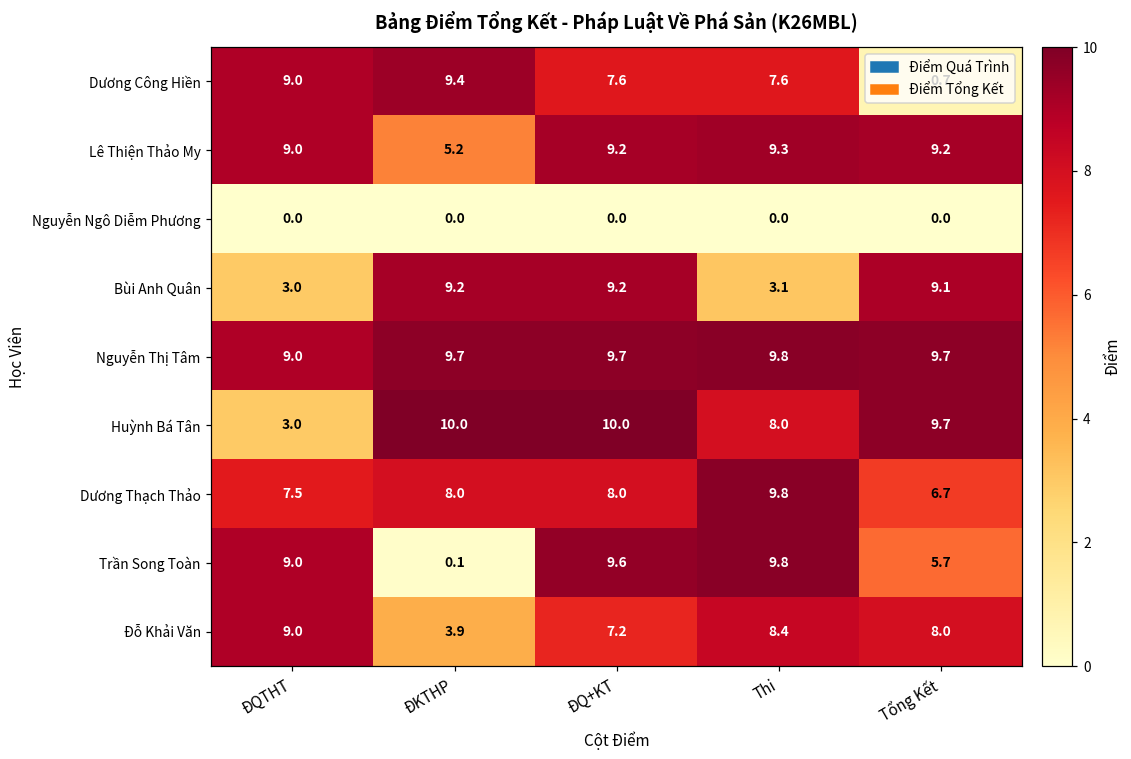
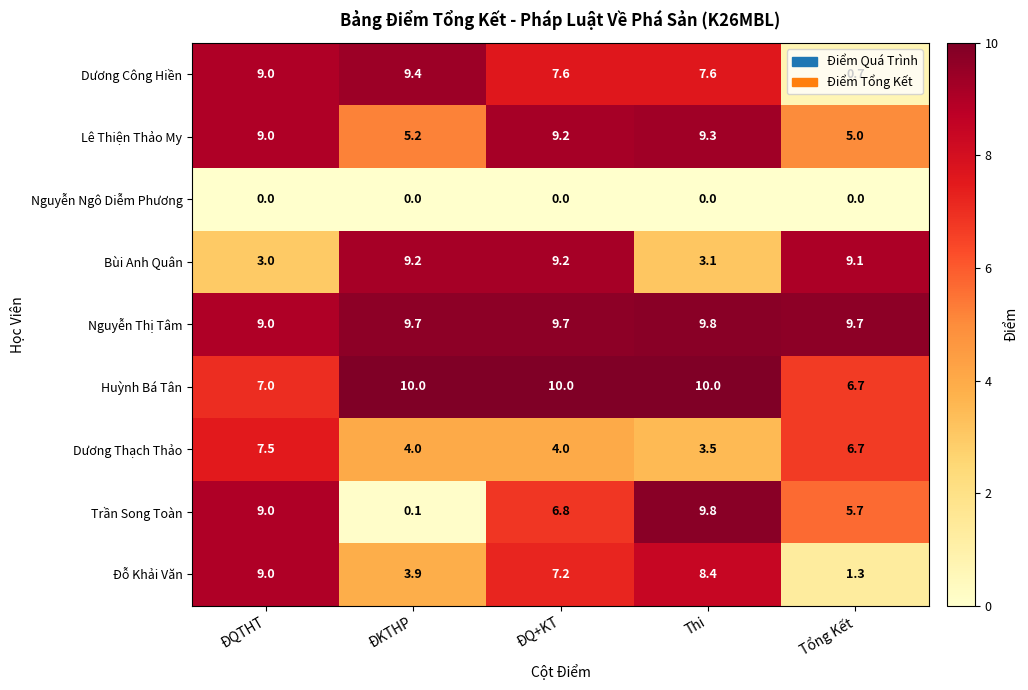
Lê Thiện Thảo My, Tổng Kết: 9.2 -> 5.0
Huỳnh Bá Tân, ĐQTHT: 3.0 -> 7.0
Huỳnh Bá Tân, Thi: 8.0 -> 10.0
Huỳnh Bá Tân, Tổng Kết: 9.7 -> 6.7
Dương Thạch Thảo, ĐKTHP: 8.0 -> 4.0
Dương Thạch Thảo, ĐQ+KT: 8.0 -> 4.0
Dương Thạch Thảo, Thi: 9.8 -> 3.5
Trần Song Toàn, ĐQ+KT: 9.6 -> 6.8
Đỗ Khải Văn, Tổng Kết: 8.0 -> 1.3
